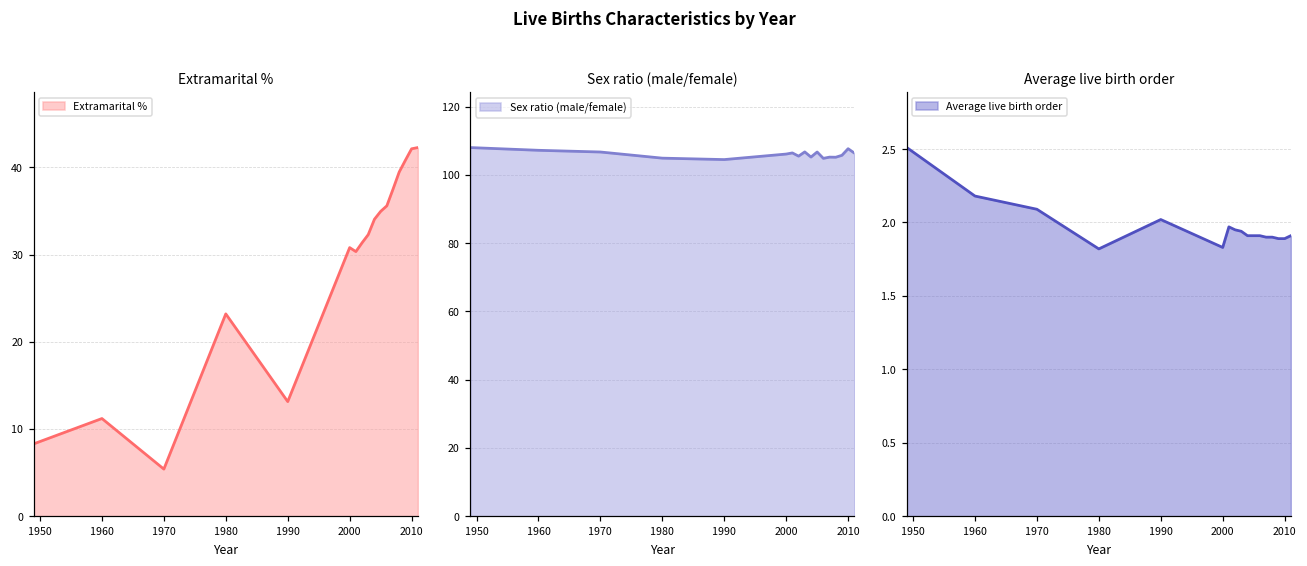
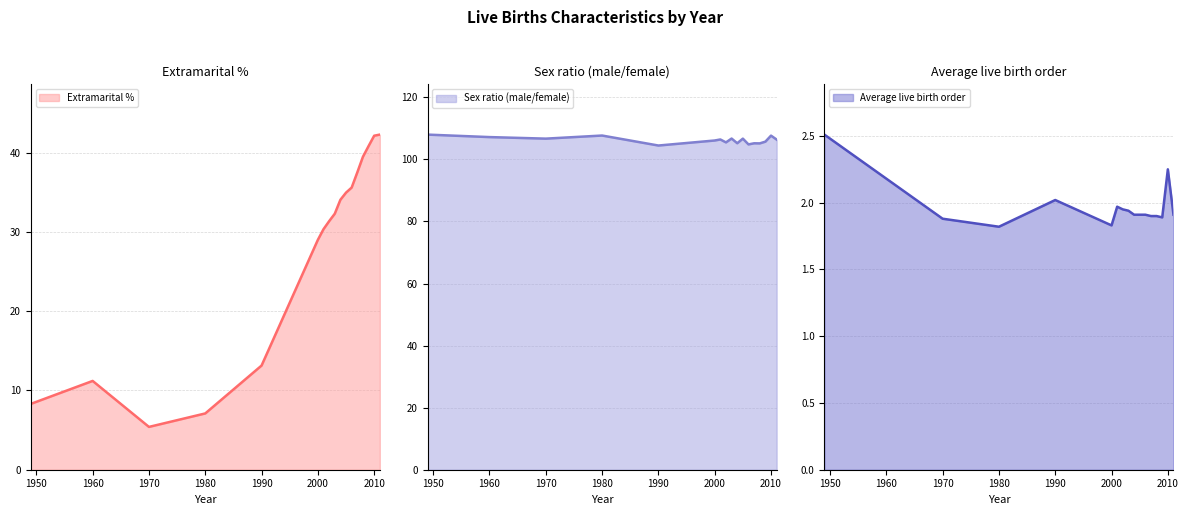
Extramarital %, 1980: 23 -> 7
Extramarital %, 2000: 31 -> 29
Sex ratio (male/female), 1980: 105 -> 108
Average live birth order, 1970: 2.09 -> 1.88
Average live birth order, 2010: 1.89 -> 2.25
